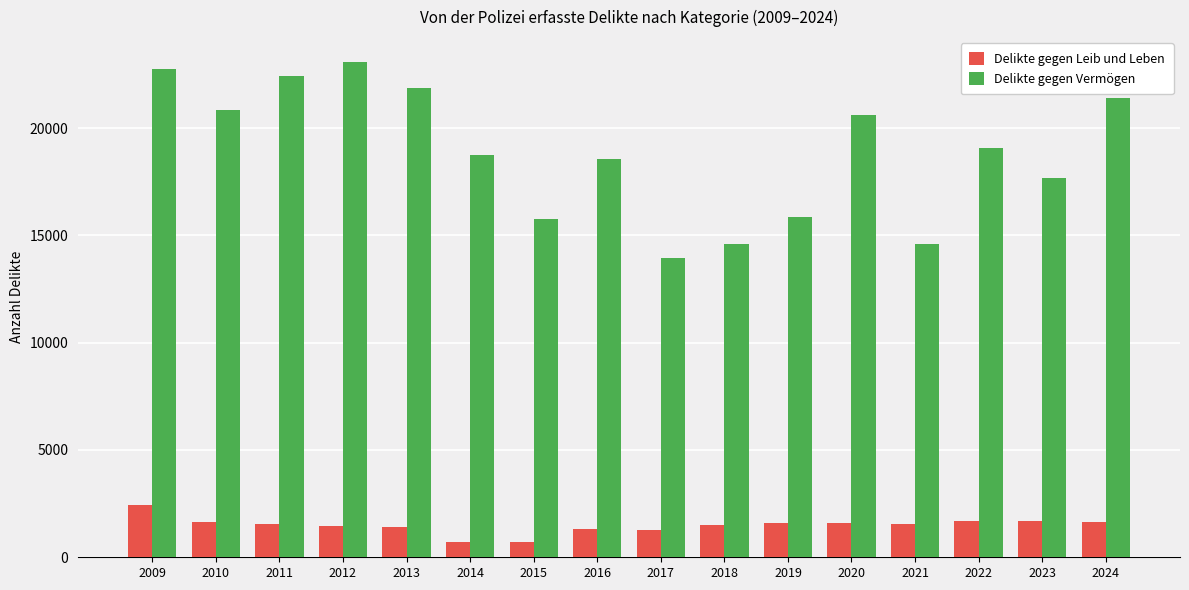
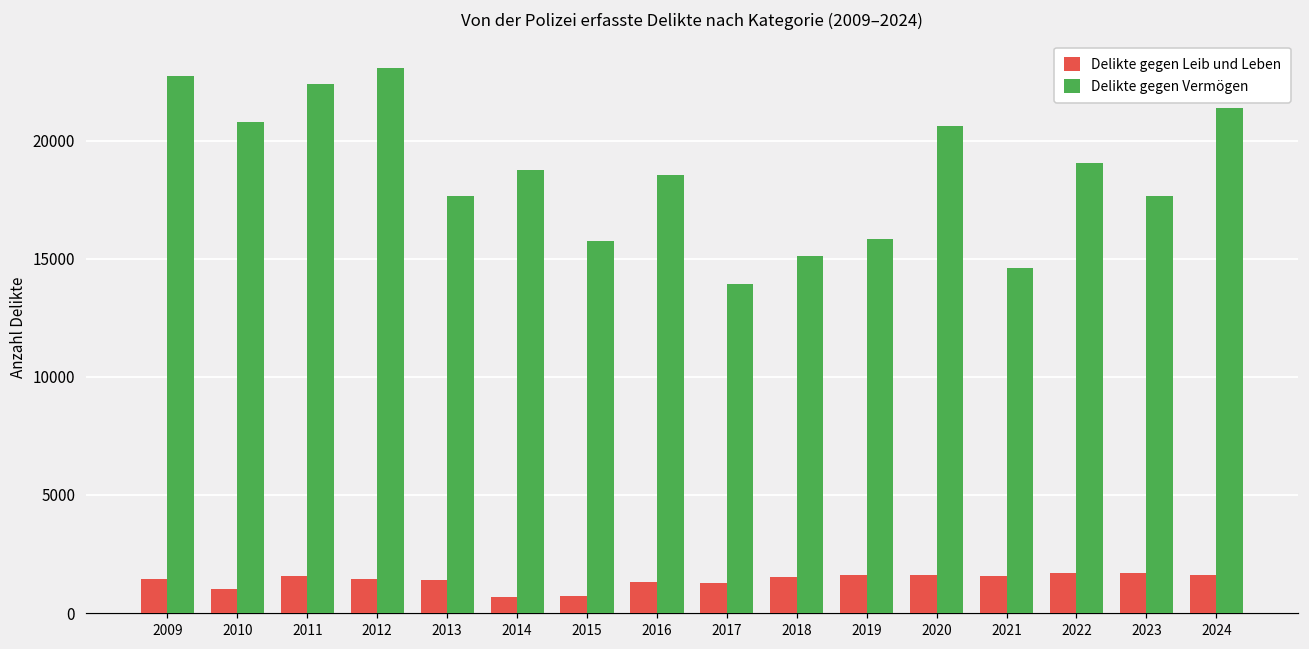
Delikte gegen Leib und Leben, 2009: 2400 -> 1500
Delikte gegen Leib und Leben, 2010: 1700 -> 1000
Delikte gegen Vermögen, 2013: 21900 -> 17700
Delikte gegen Vermögen, 2018: 14600 -> 15100
